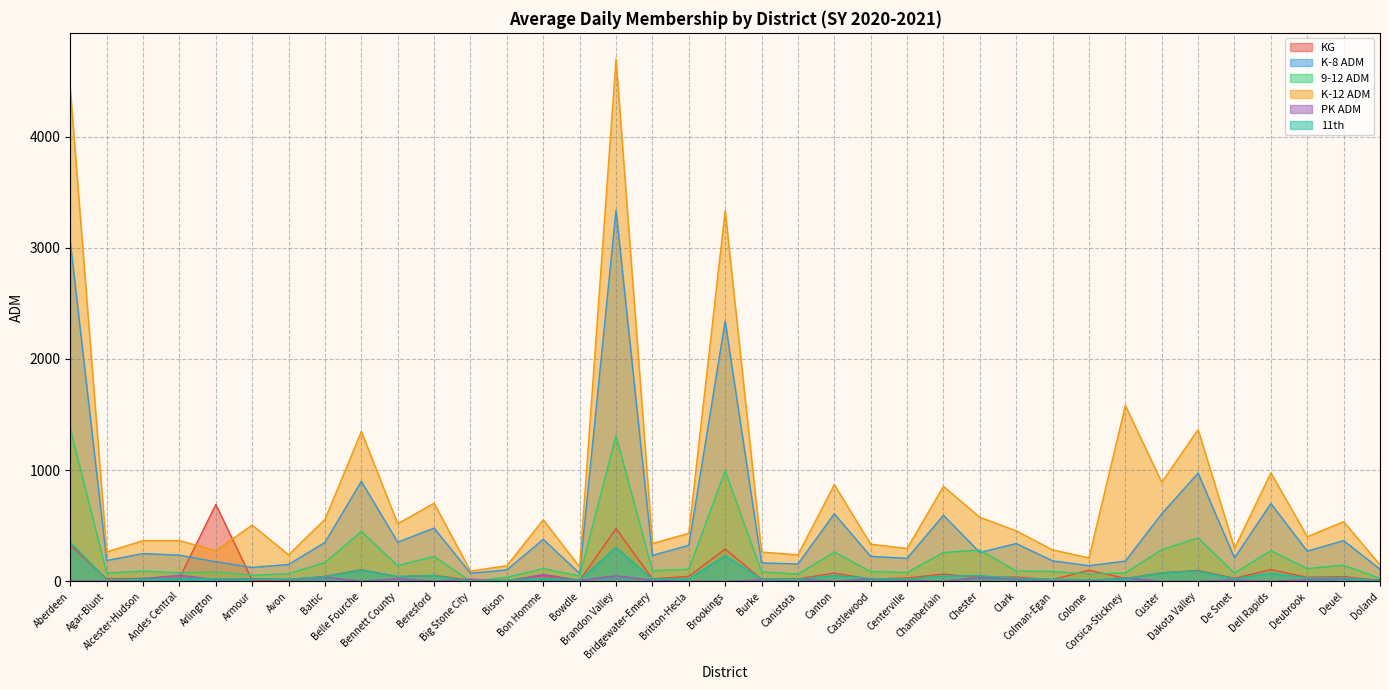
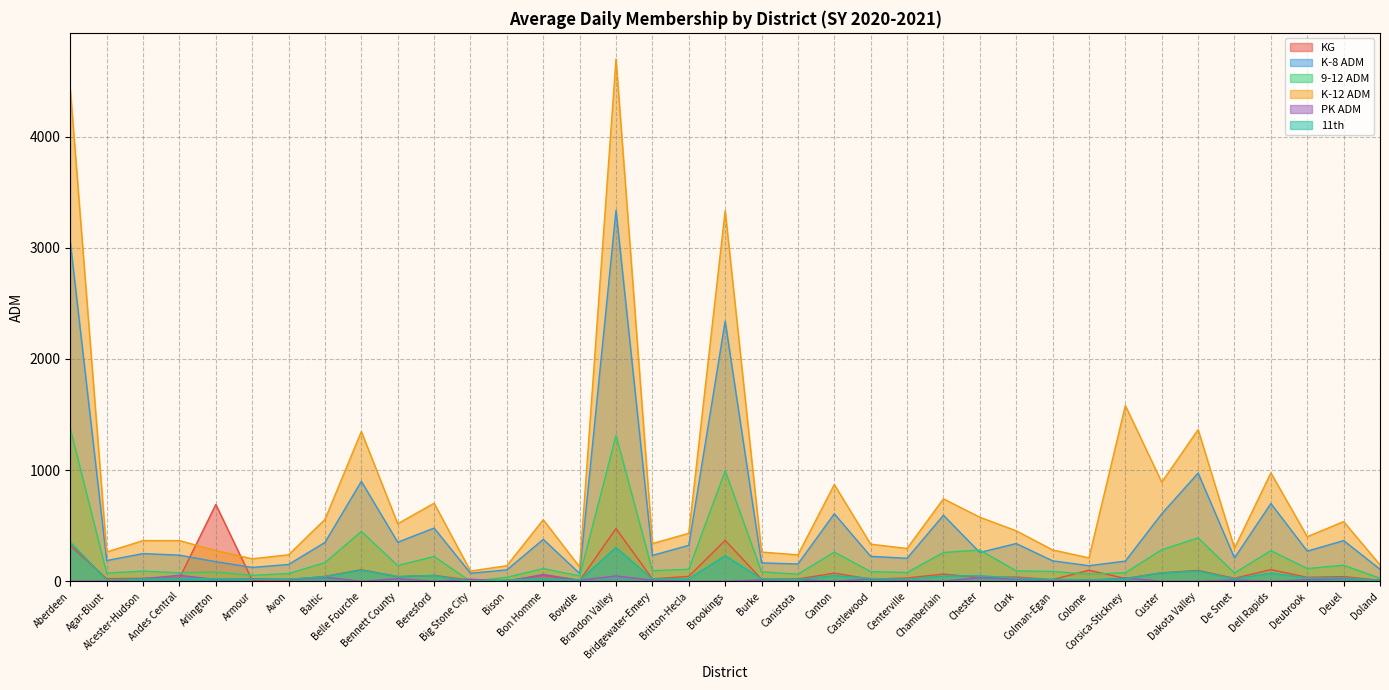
K-12 ADM, Armour: 510 -> 200
KG, Brookings: 290 -> 370
K-12 ADM, Chamberlain: 850 -> 740
